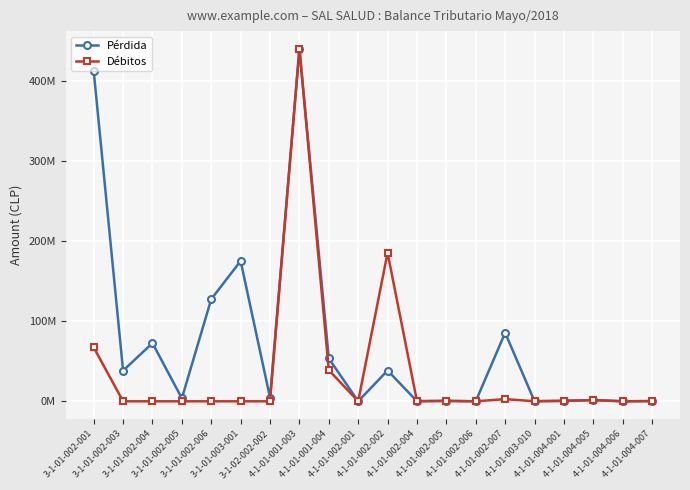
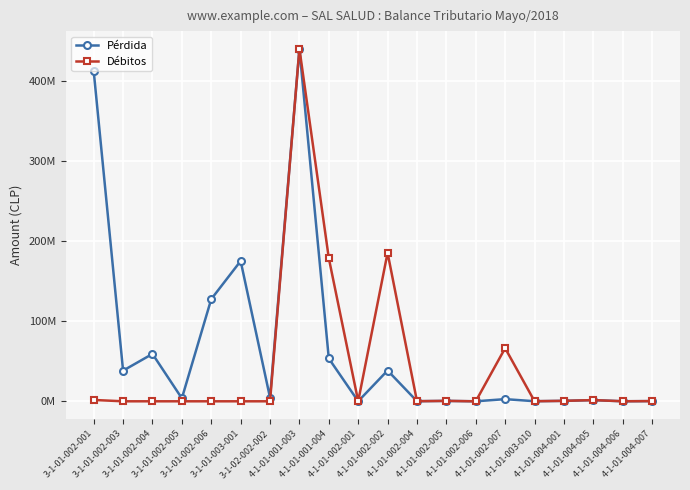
Débitos, 3-1-01-002-001: 70000000 -> 0
Pérdida, 3-1-01-002-004: 70000000 -> 60000000
Débitos, 4-1-01-001-004: 40000000 -> 180000000
Pérdida, 4-1-01-002-007: 90000000 -> 0
Débitos, 4-1-01-002-007: 0 -> 70000000
